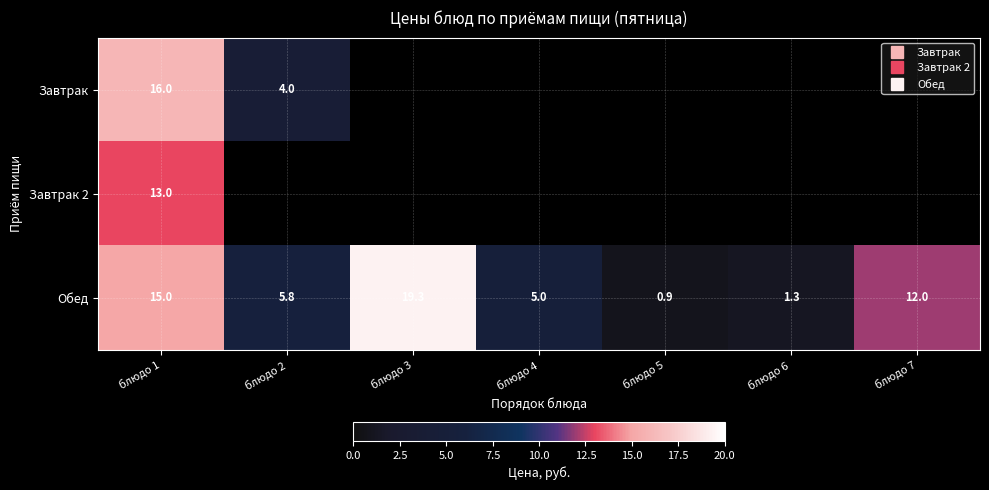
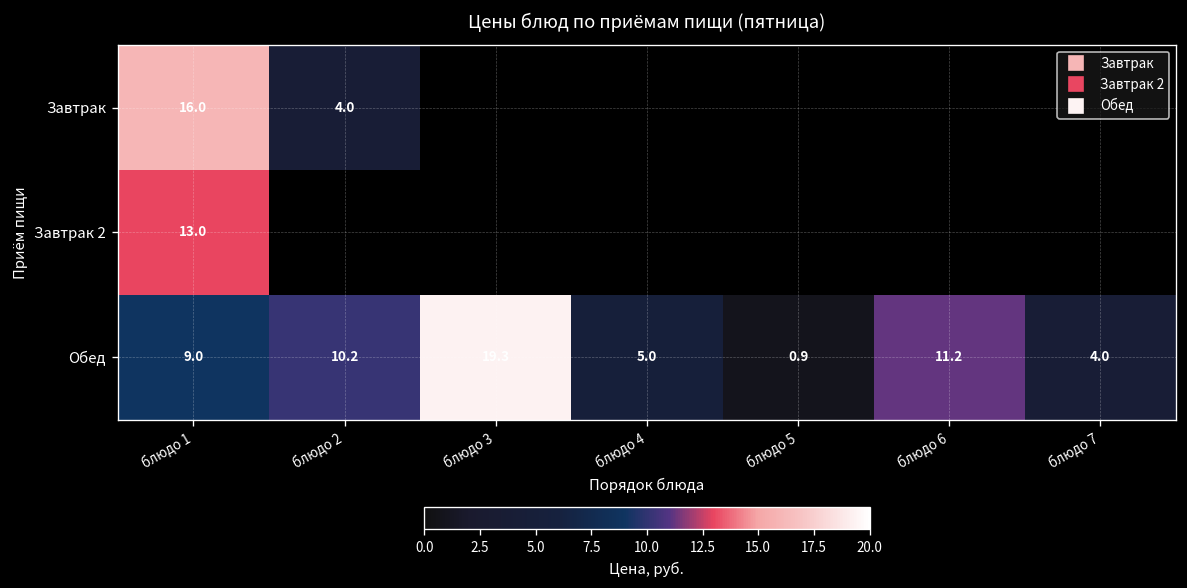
Обед, блюдо 1: 15.0 -> 9.0
Обед, блюдо 2: 5.8 -> 10.2
Обед, блюдо 6: 1.3 -> 11.2
Обед, блюдо 7: 12.0 -> 4.0
